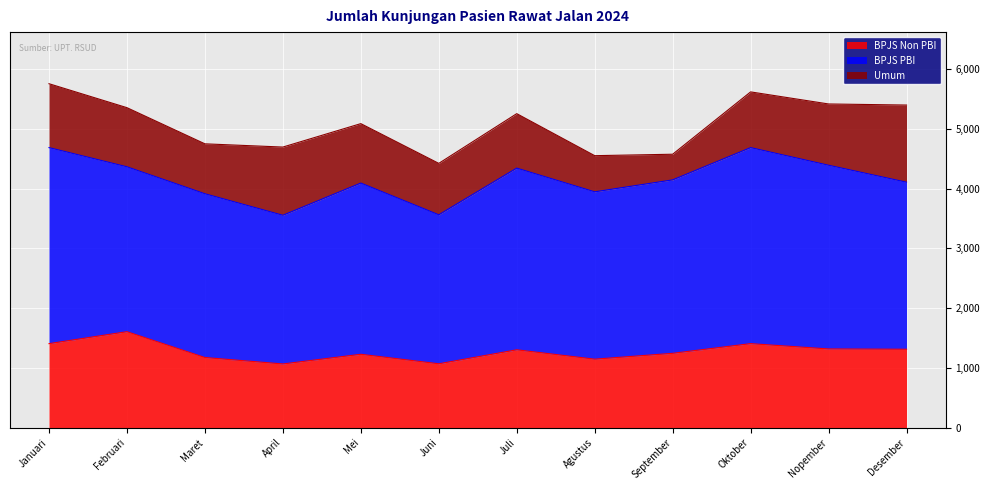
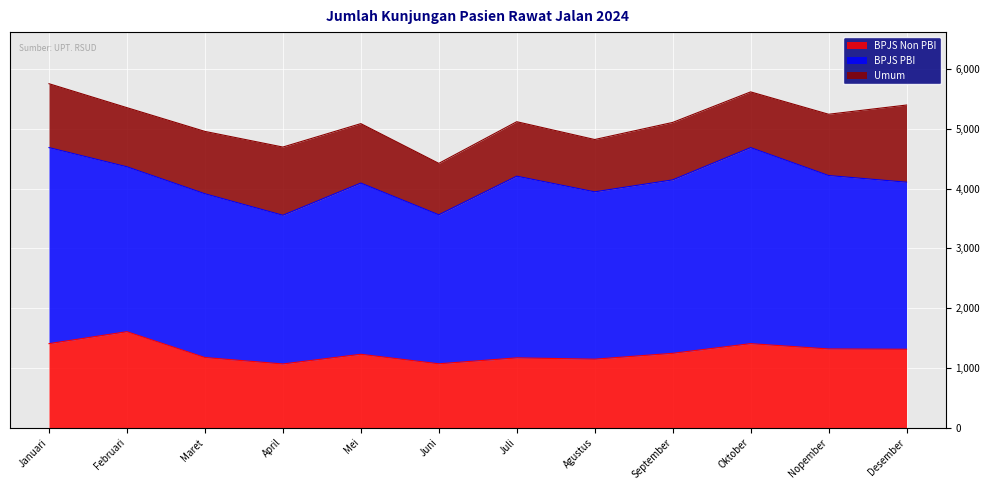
Umum, Maret: 800 -> 1,000
BPJS Non PBI, Juli: 1,300 -> 1,200
Umum, Agustus: 600 -> 900
Umum, September: 400 -> 1,000
BPJS PBI, Nopember: 3,100 -> 2,900
